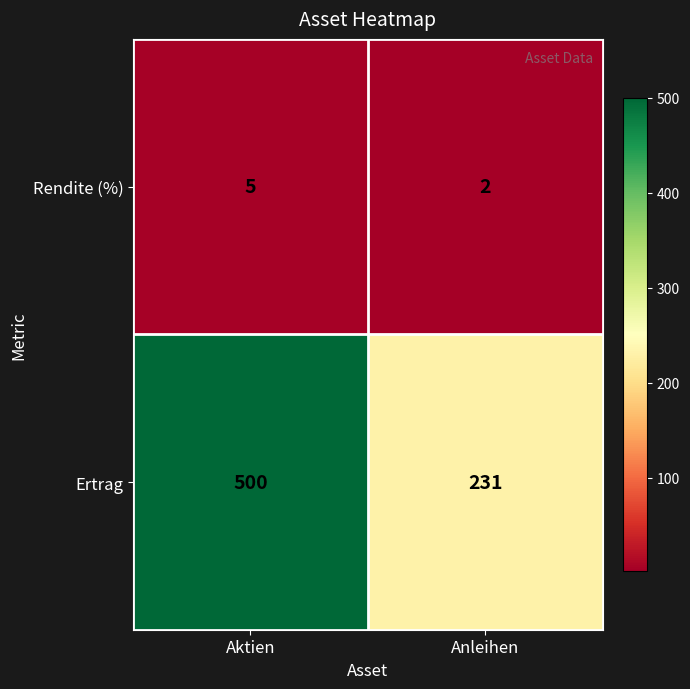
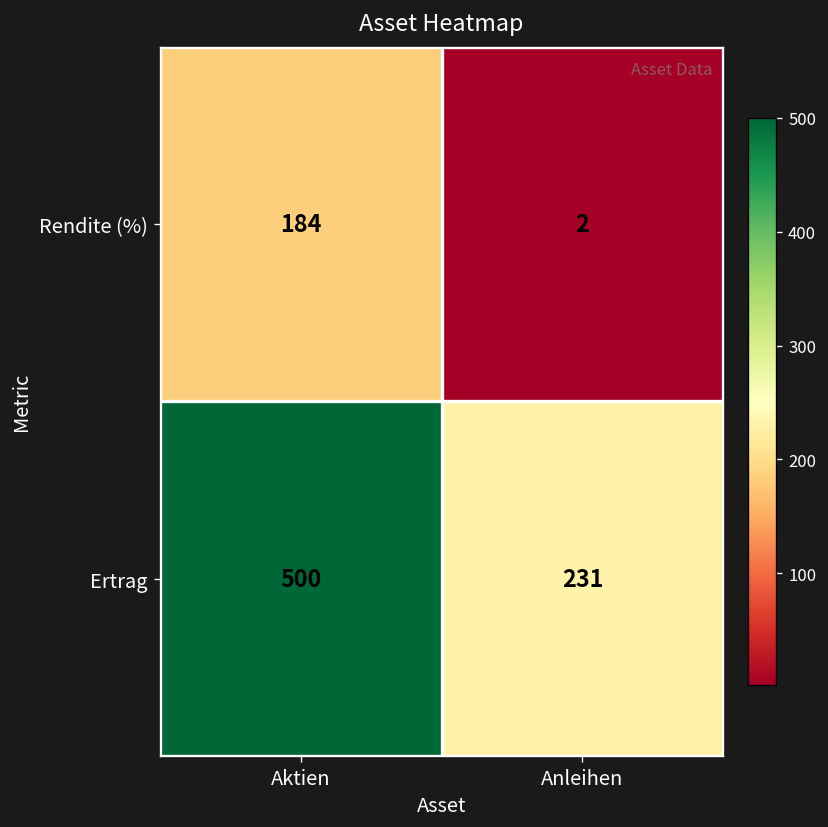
Rendite (%), Aktien: 5 -> 184
